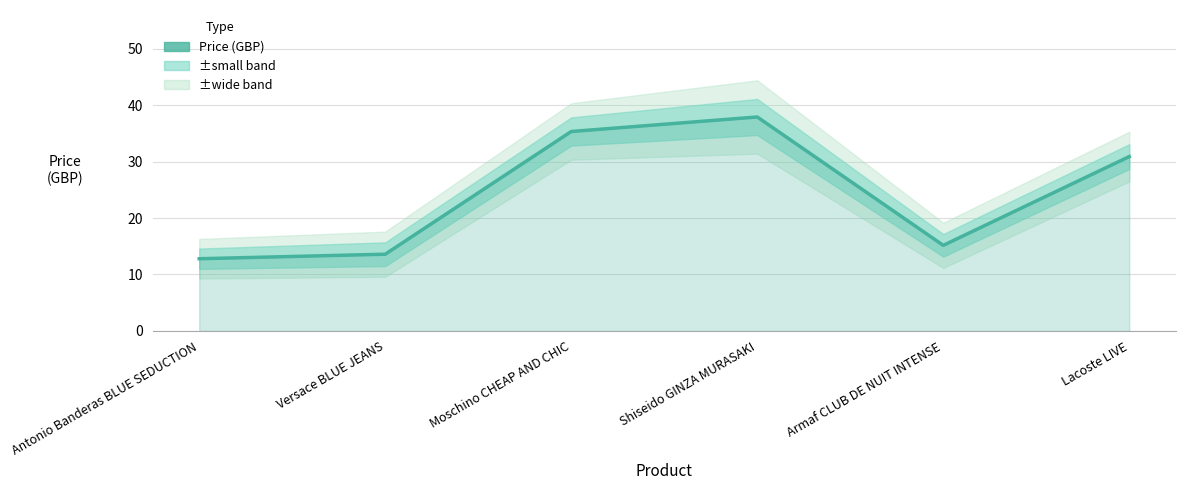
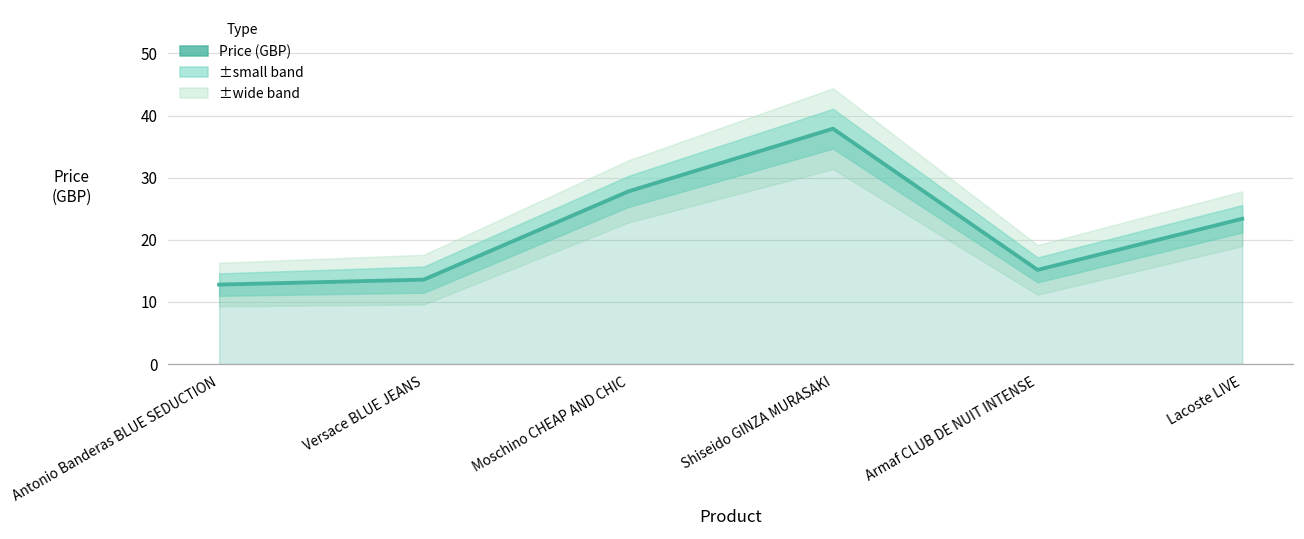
Price (GBP), Moschino CHEAP AND CHIC: 35 -> 28
Price (GBP), Lacoste LIVE: 31 -> 23
